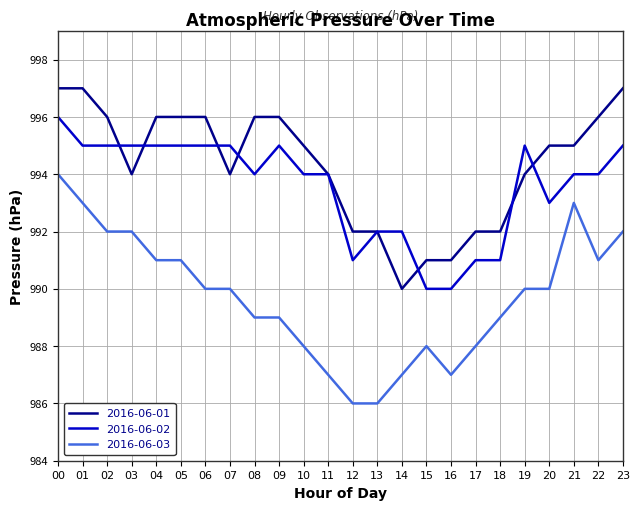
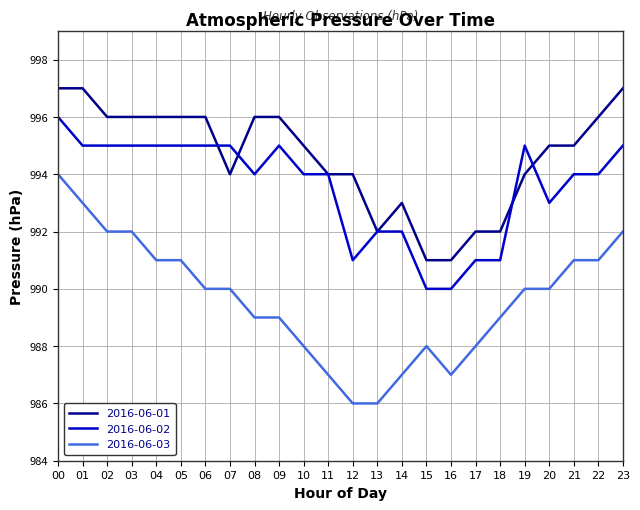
2016-06-01, 03: 994 -> 996
2016-06-01, 12: 992 -> 994
2016-06-01, 14: 990 -> 993
2016-06-03, 21: 993 -> 991
